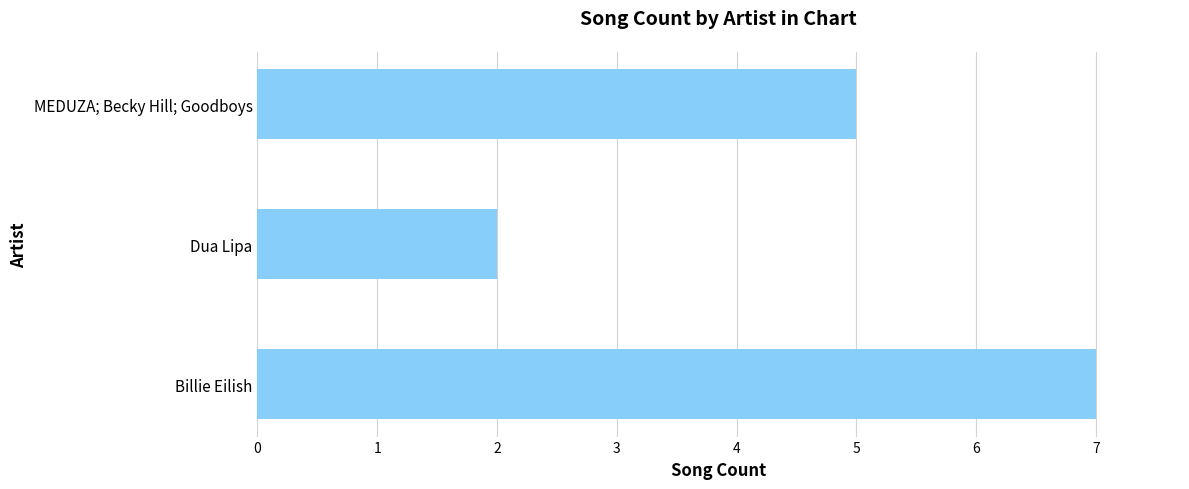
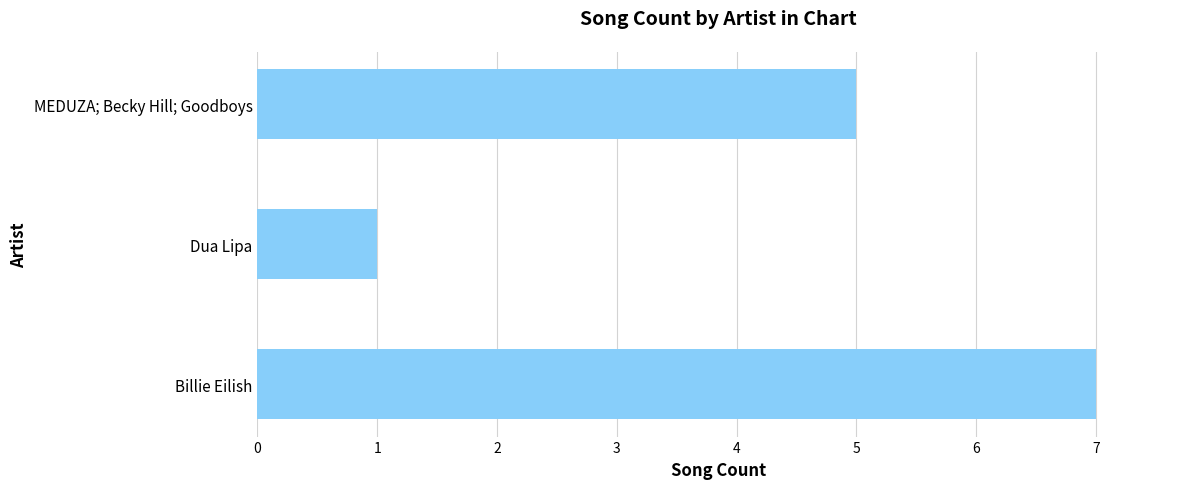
Dua Lipa: 2 -> 1
